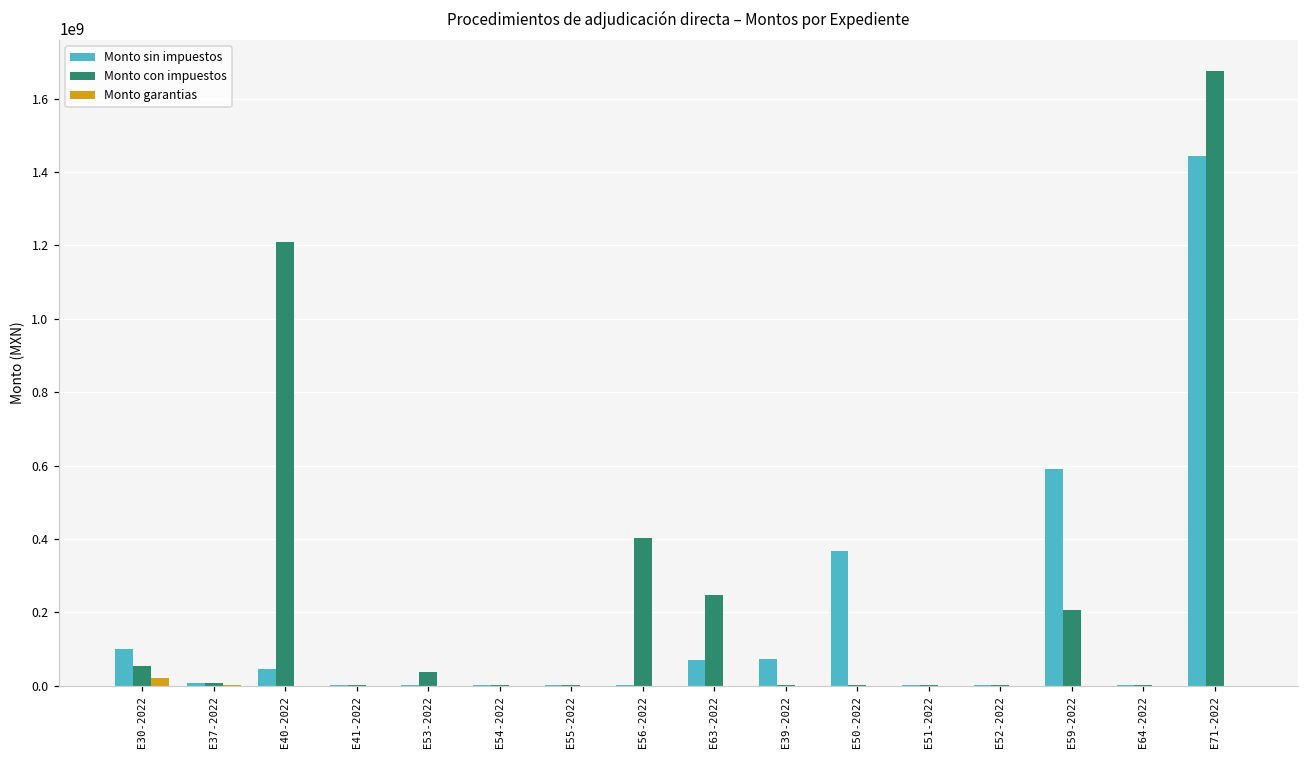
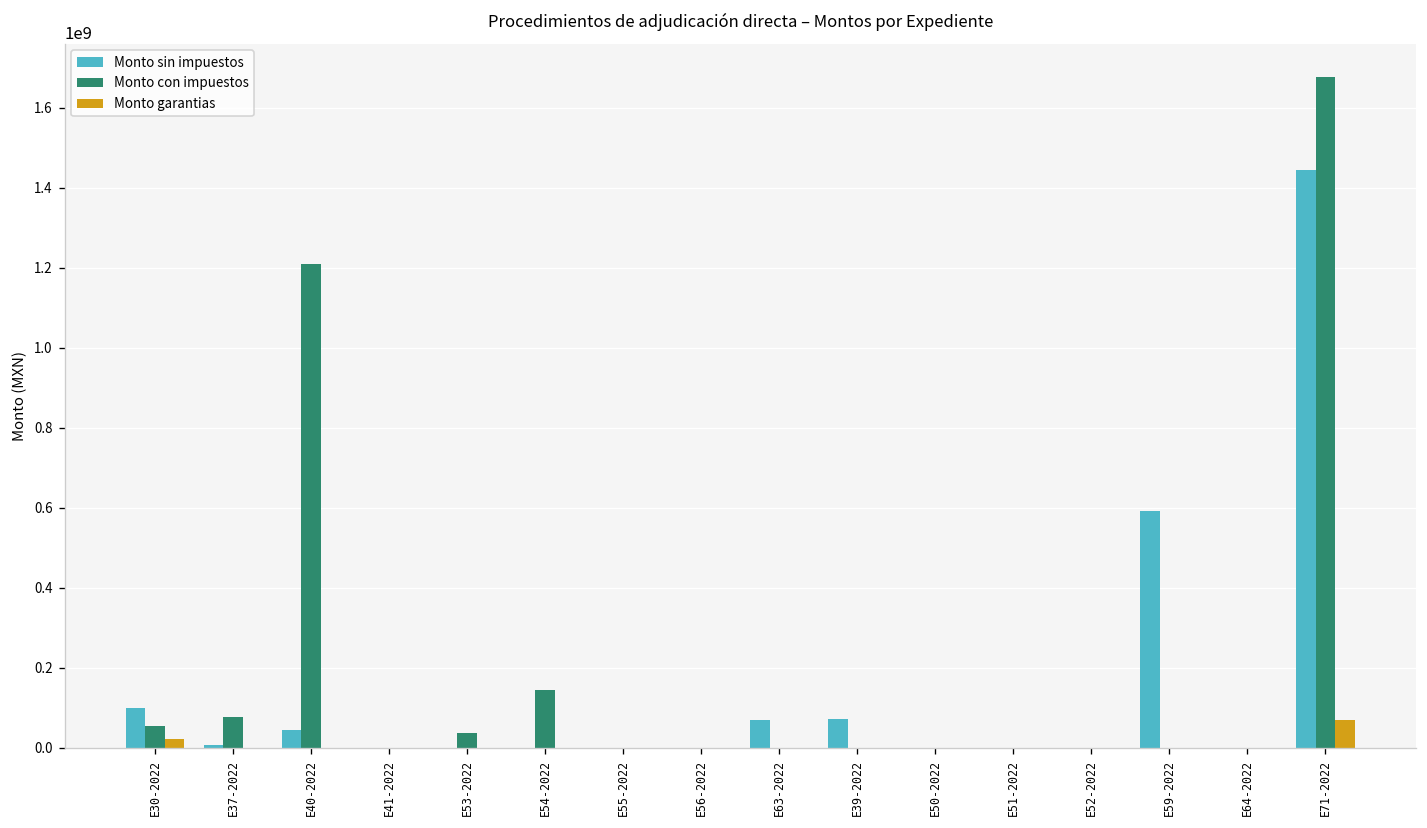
Monto con impuestos, E37-2022: 10000000 -> 80000000
Monto con impuestos, E54-2022: 0 -> 150000000
Monto con impuestos, E56-2022: 400000000 -> 0
Monto con impuestos, E63-2022: 250000000 -> 0
Monto sin impuestos, E50-2022: 370000000 -> 0
Monto con impuestos, E59-2022: 210000000 -> 0
Monto garantias, E71-2022: 0 -> 70000000
